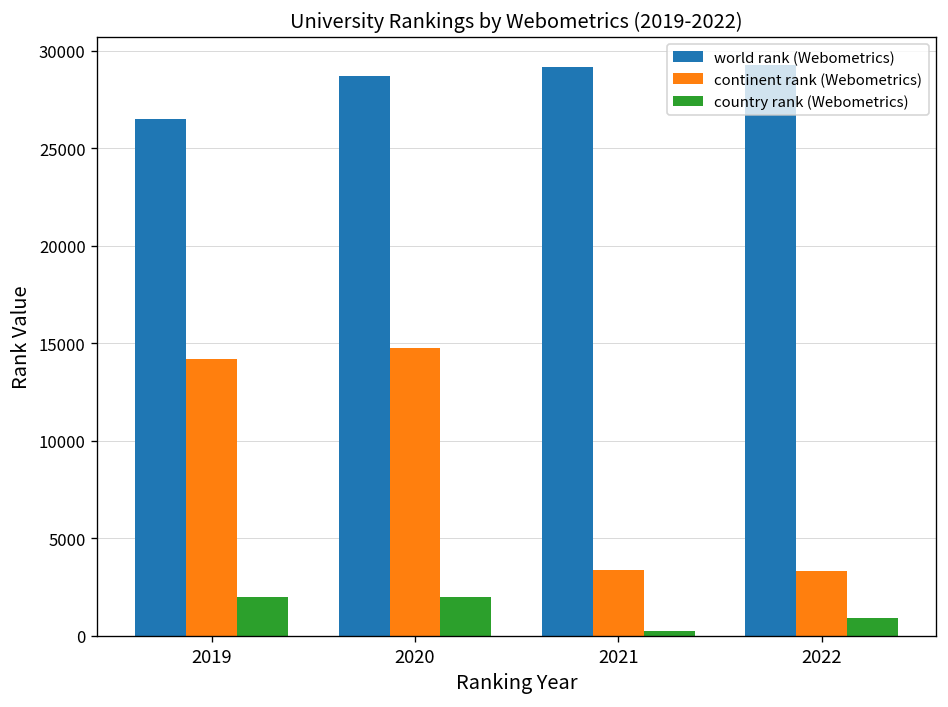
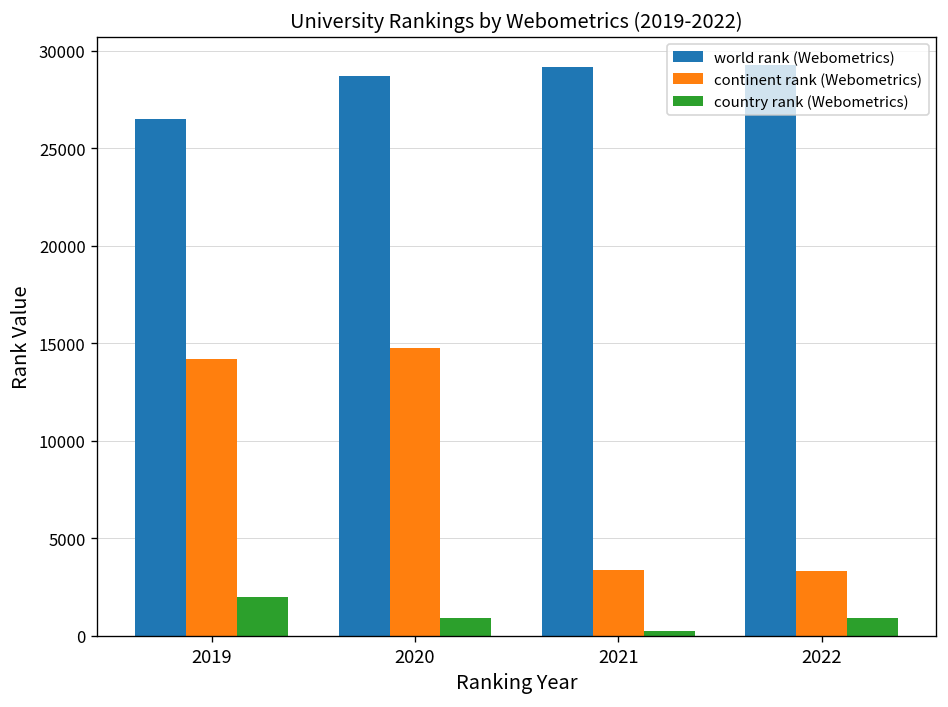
country rank (Webometrics), 2020: 2000 -> 900
